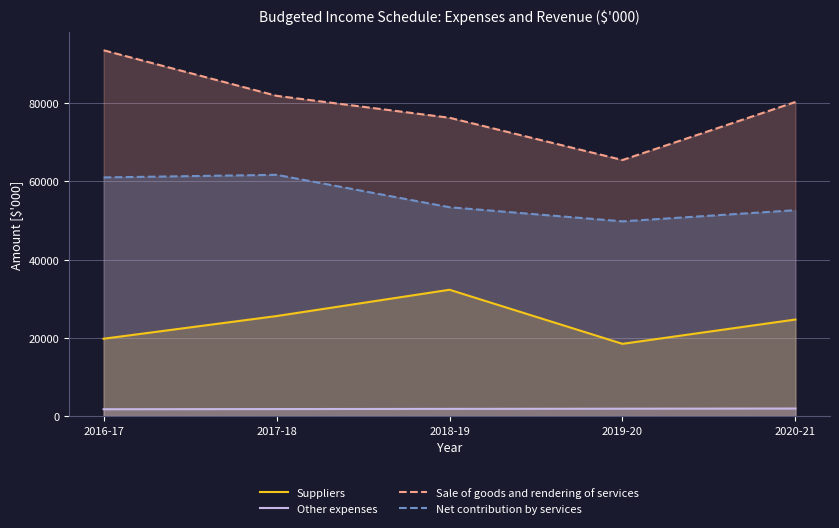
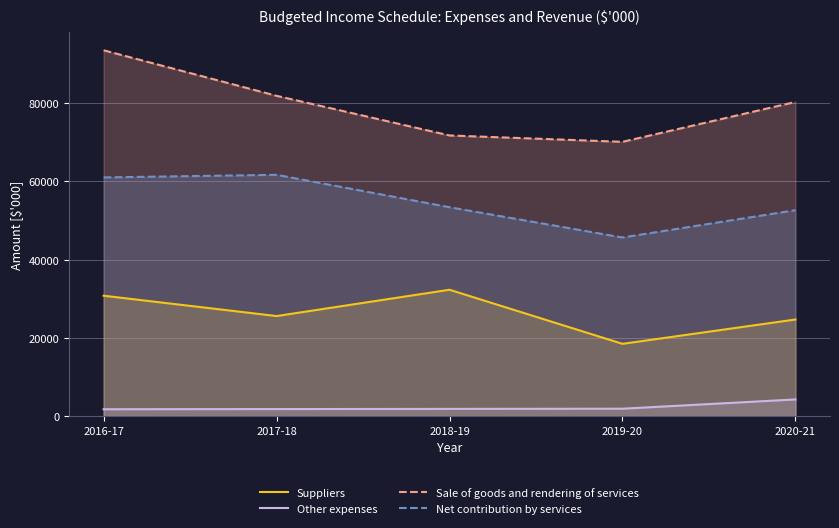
Suppliers, 2016-17: 20000 -> 31000
Sale of goods and rendering of services, 2018-19: 76000 -> 72000
Sale of goods and rendering of services, 2019-20: 65000 -> 70000
Net contribution by services, 2019-20: 50000 -> 46000
Other expenses, 2020-21: 2000 -> 4000
